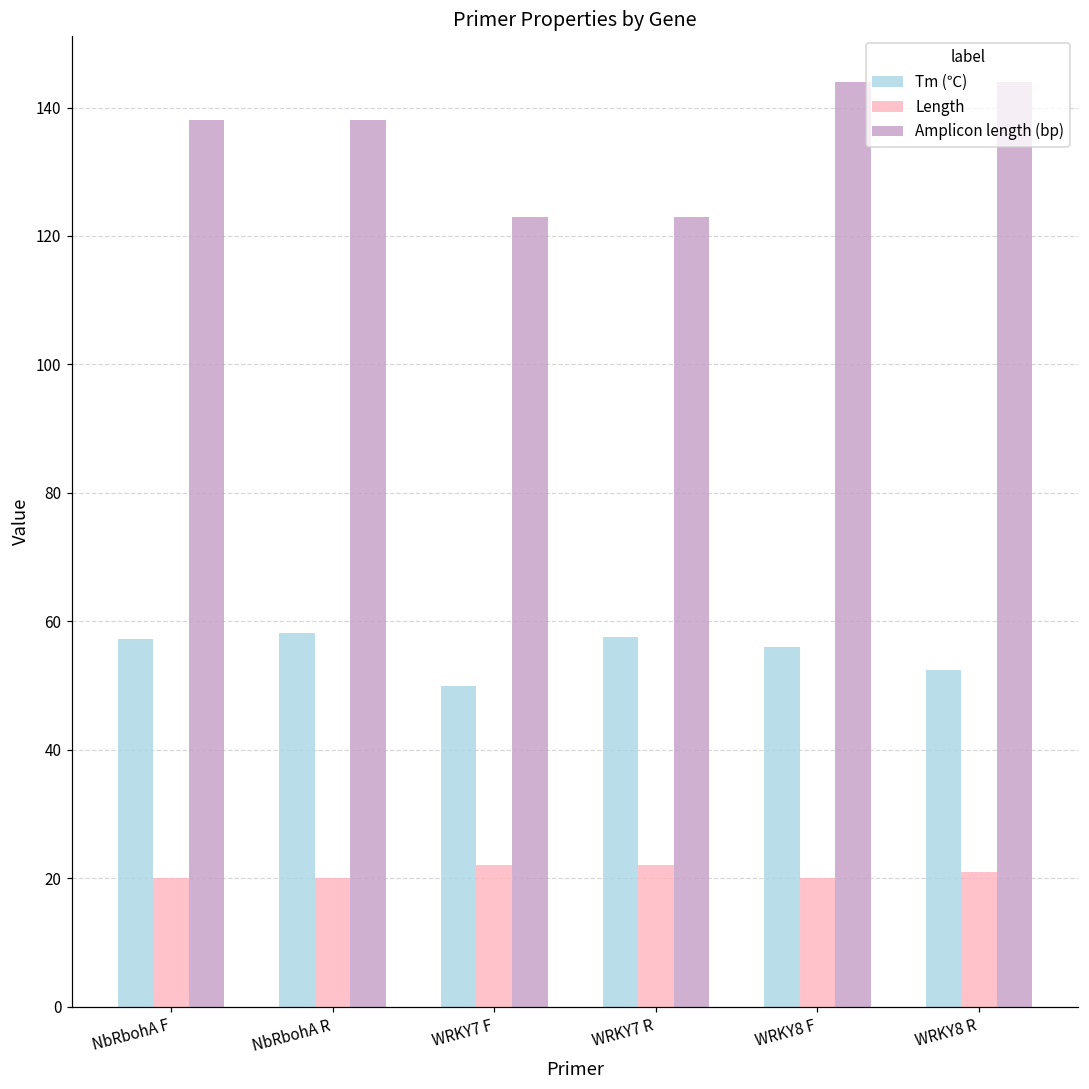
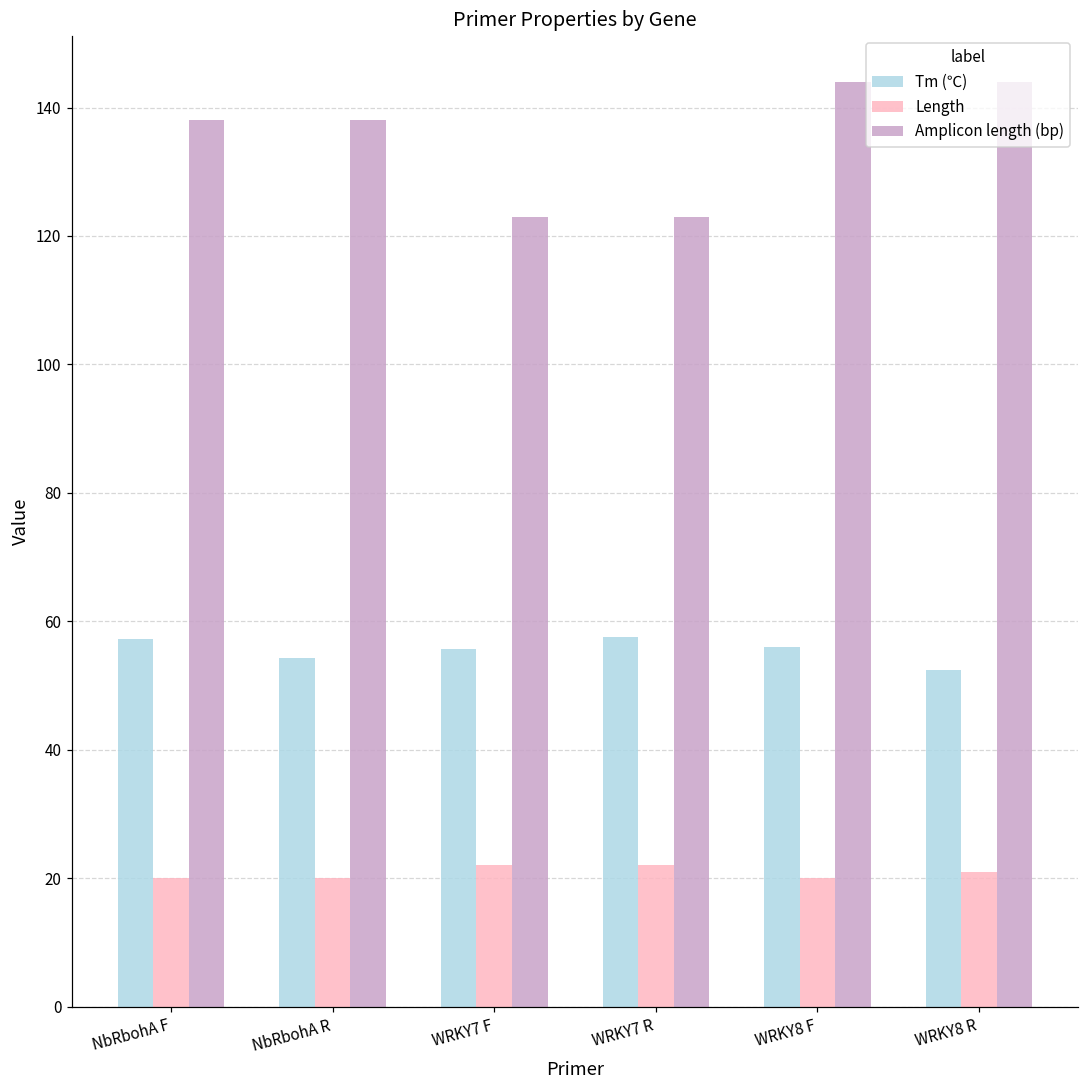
Tm (℃), NbRbohA R: 58 -> 54
Tm (℃), WRKY7 F: 50 -> 56
